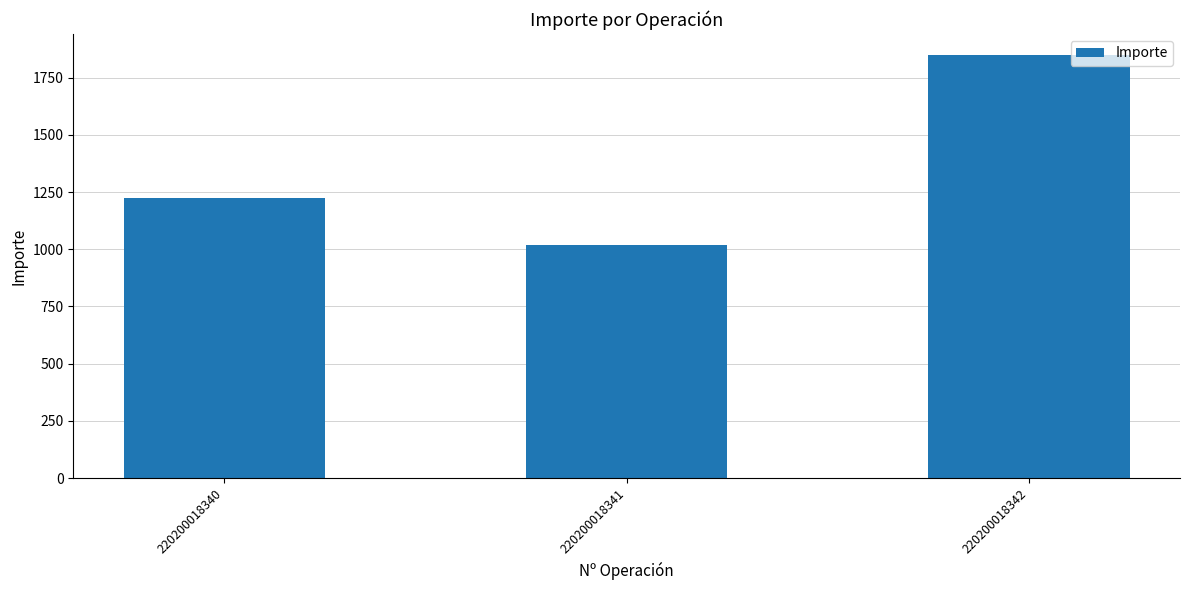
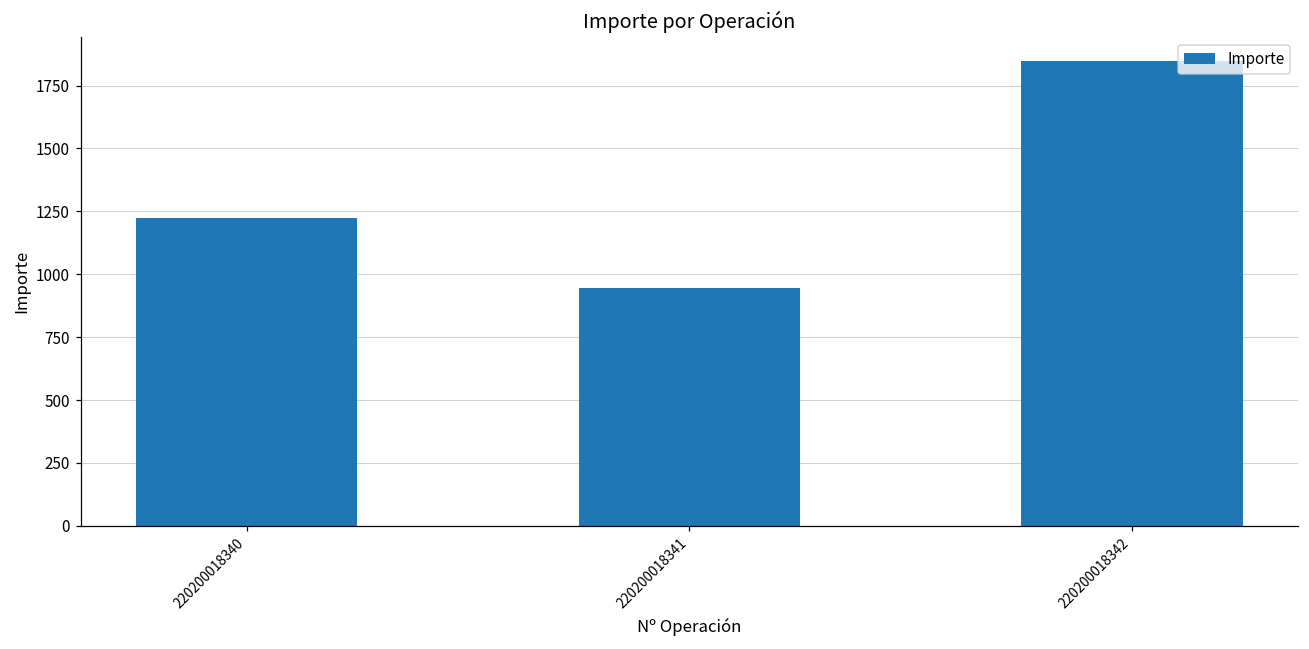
220200018341: 1020 -> 950
